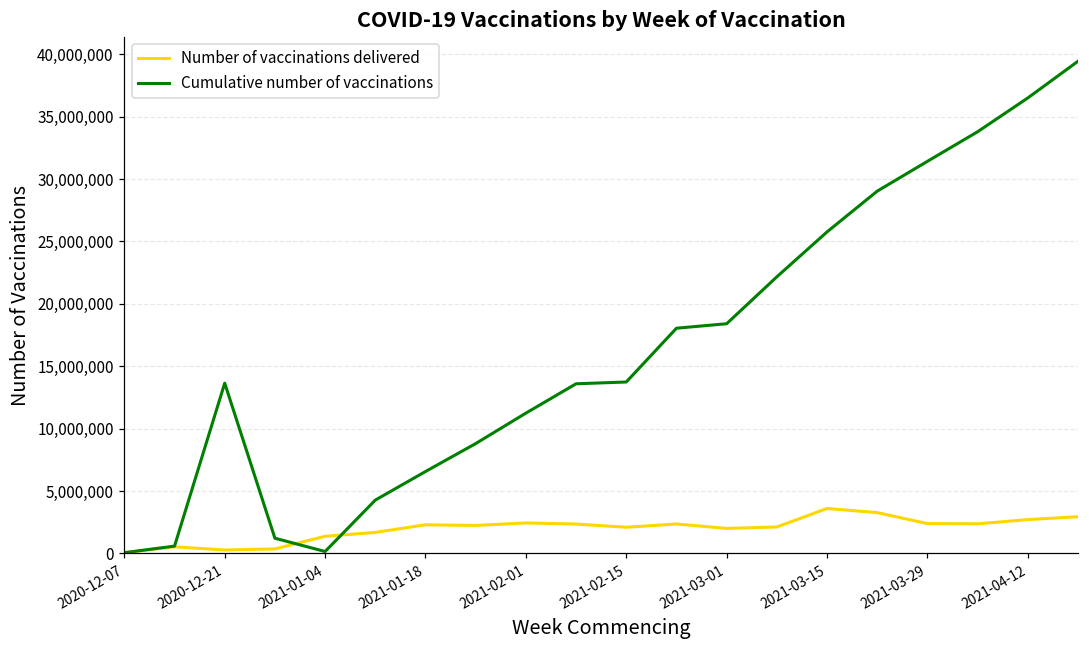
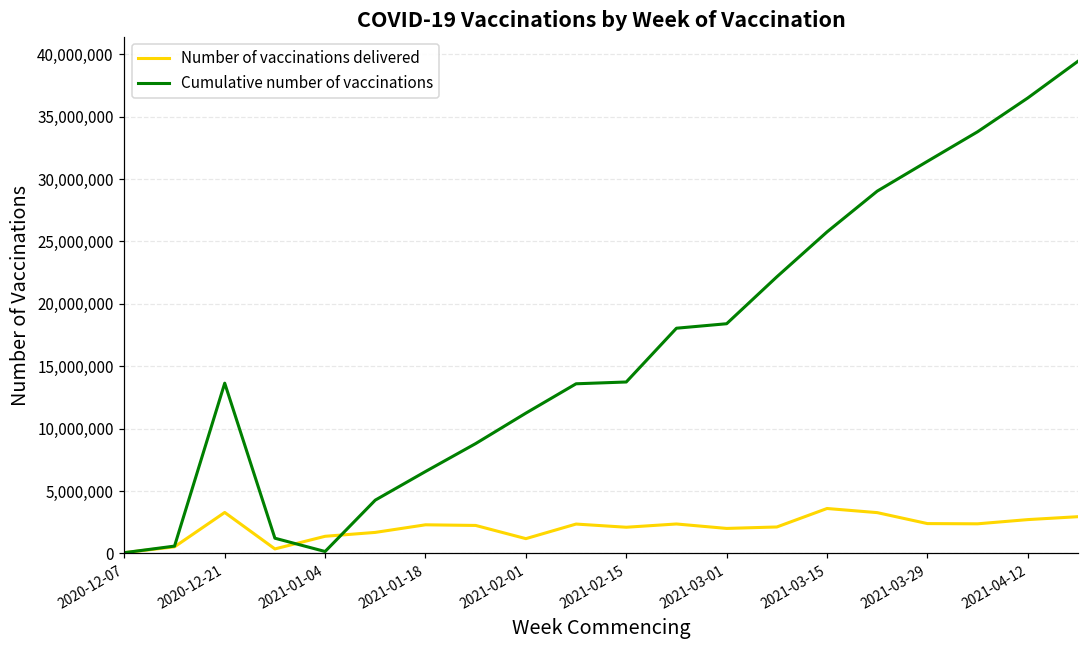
Number of vaccinations delivered, 2020-12-21: 300,000 -> 3,300,000
Number of vaccinations delivered, 2021-02-01: 2,400,000 -> 1,200,000
